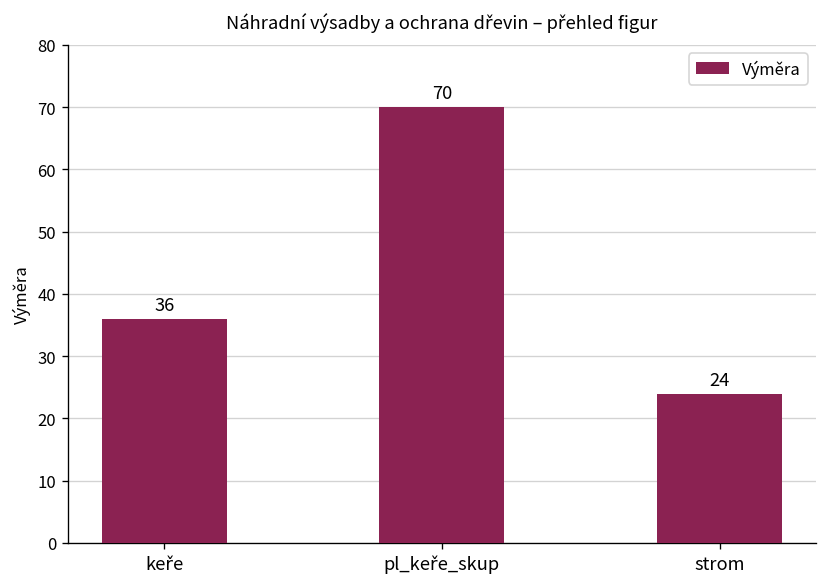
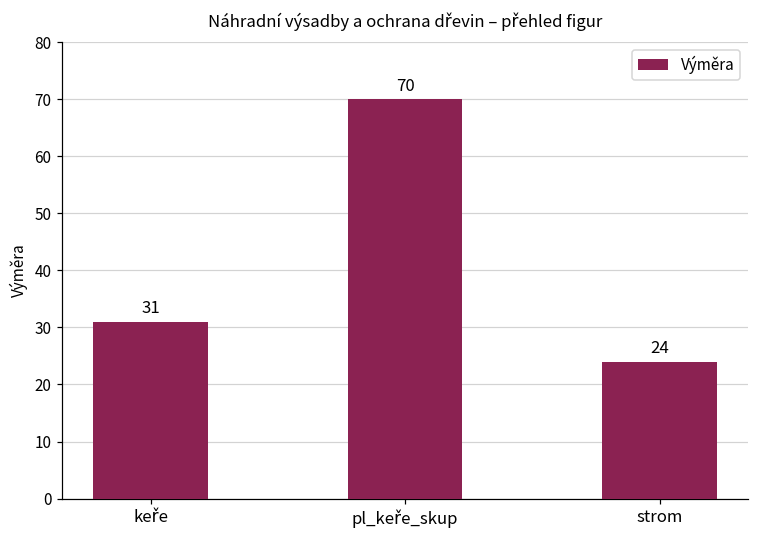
keře: 36 -> 31
